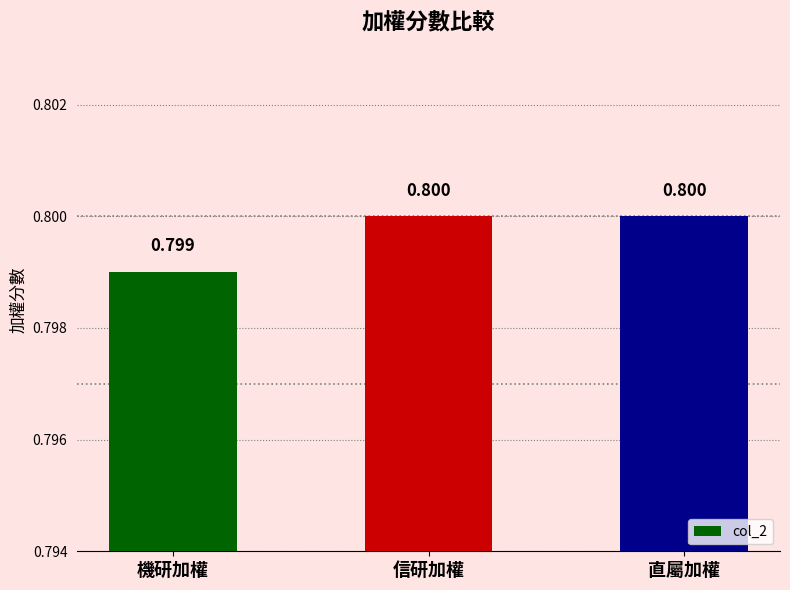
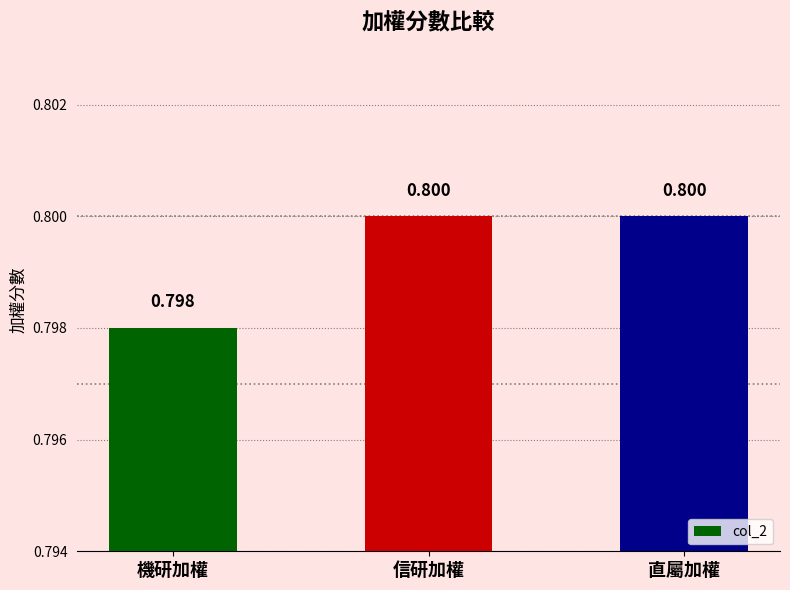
機研加權: 0.799 -> 0.798
